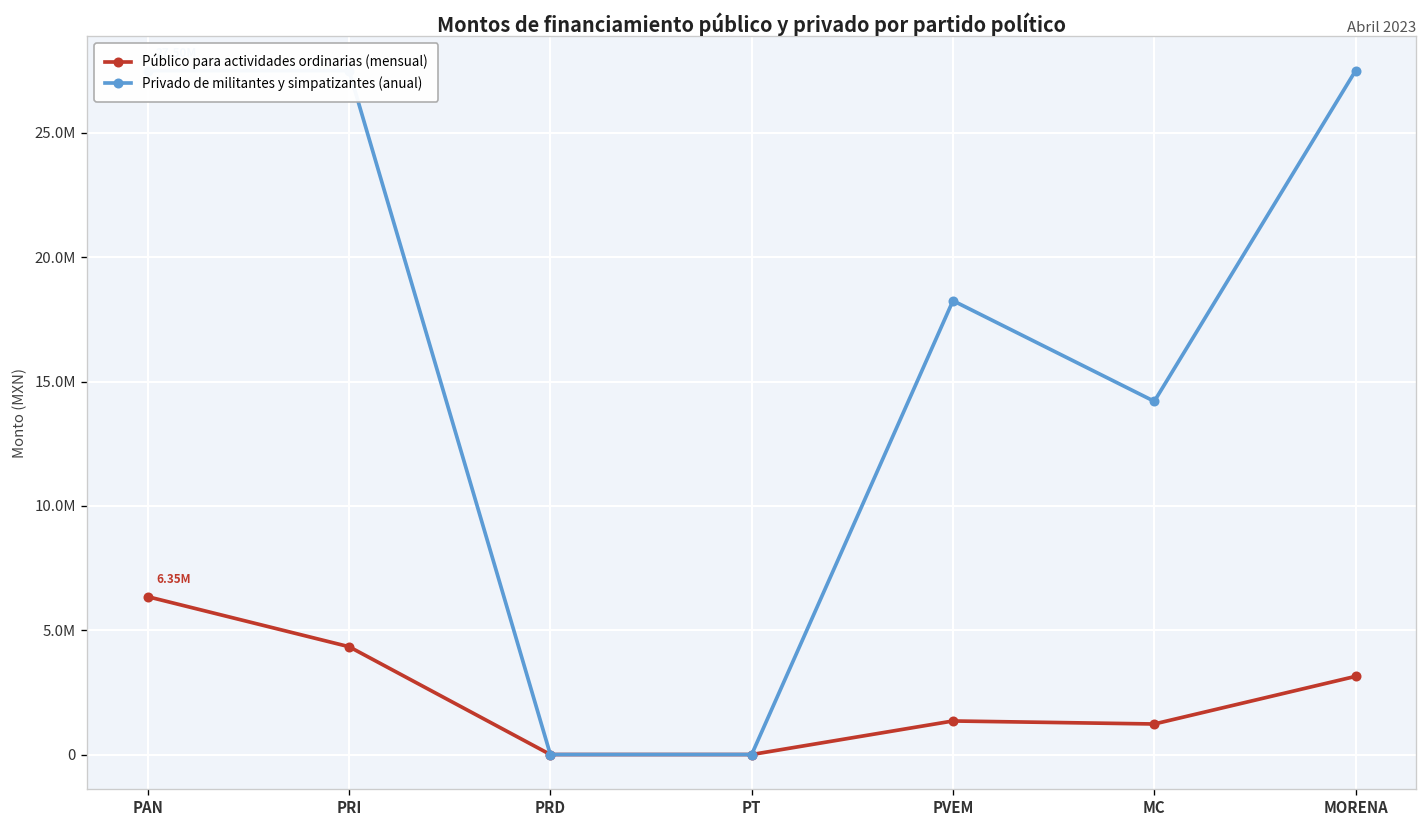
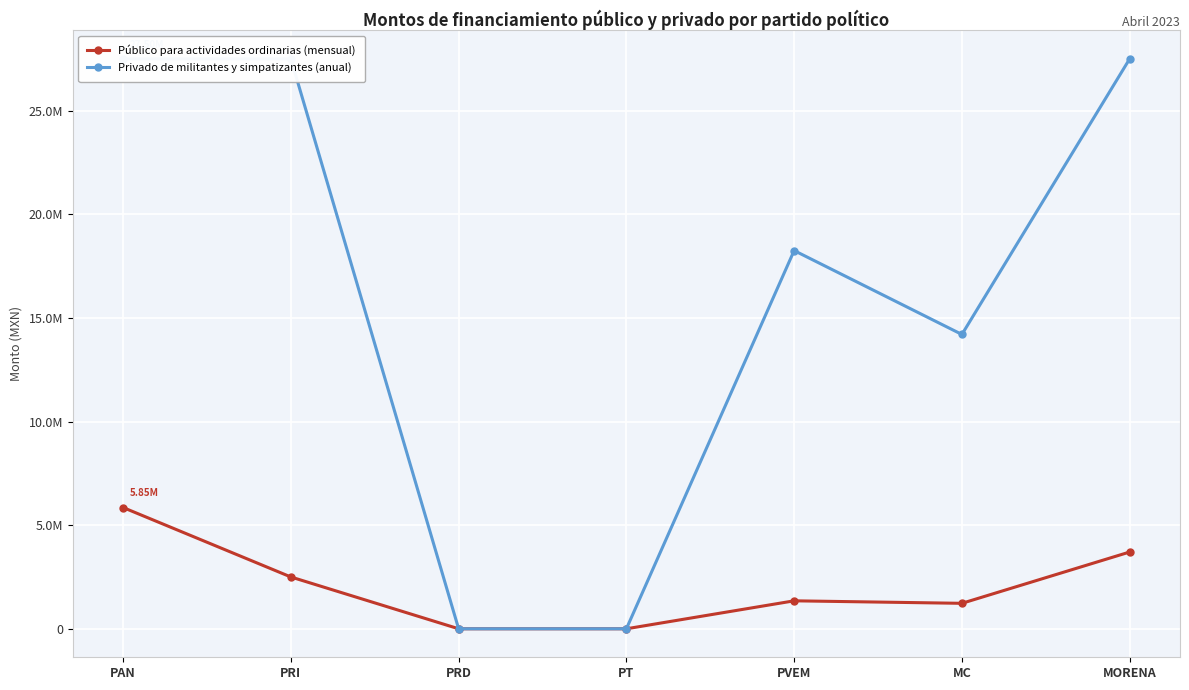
Público para actividades ordinarias (mensual), PAN: 6.35M -> 5.85M
Público para actividades ordinarias (mensual), PRI: 4300000 -> 2500000
Público para actividades ordinarias (mensual), MORENA: 3100000 -> 3700000
